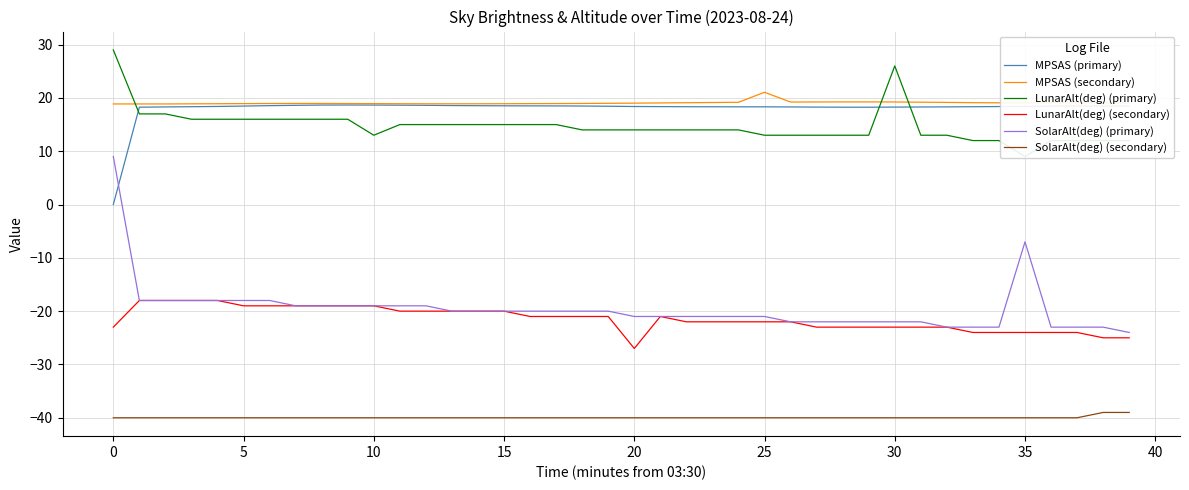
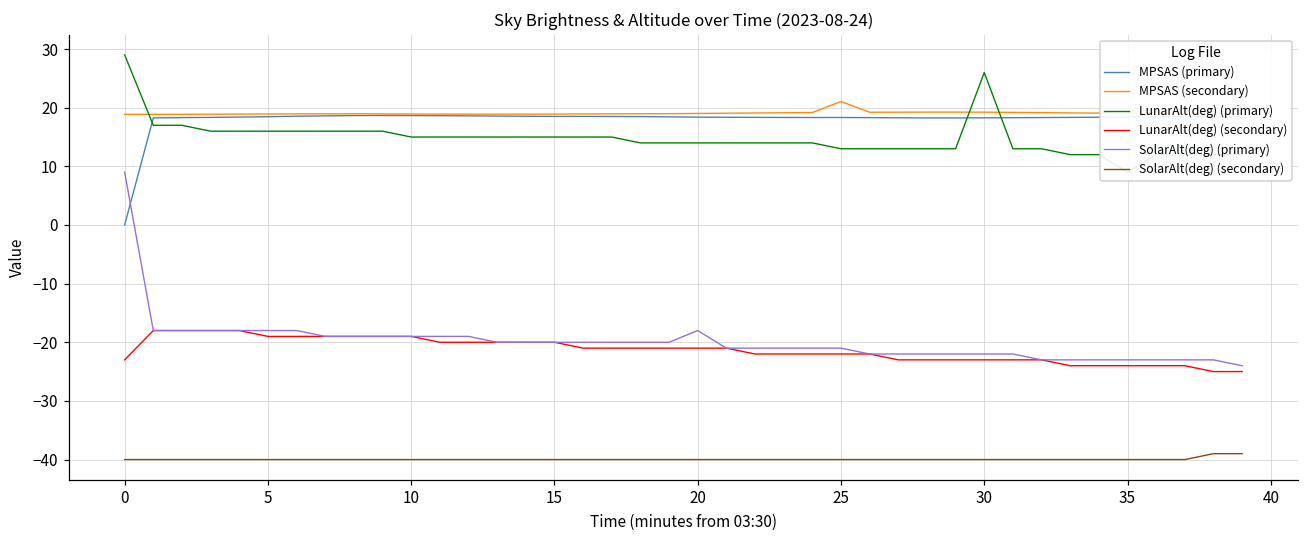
LunarAlt(deg) (primary), 10: 13 -> 15
LunarAlt(deg) (secondary), 20: -27 -> -21
SolarAlt(deg) (primary), 20: -21 -> -18
SolarAlt(deg) (primary), 35: -7 -> -23
